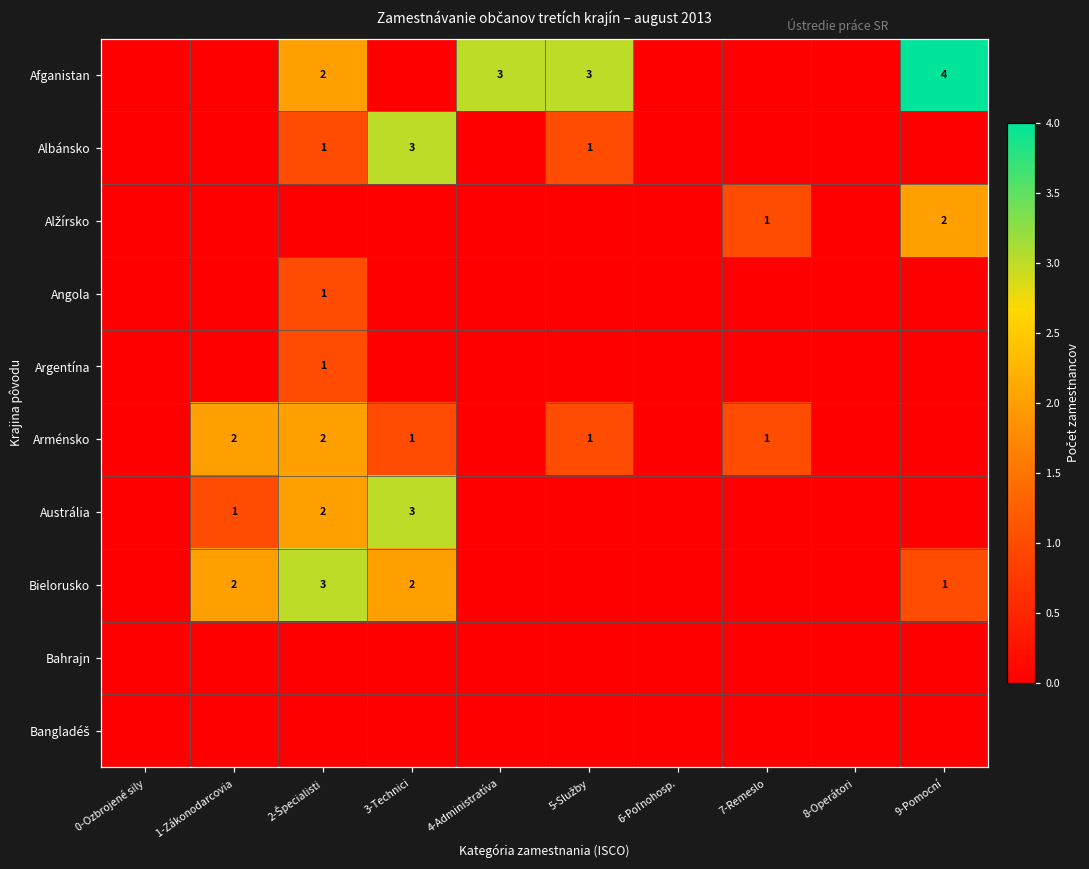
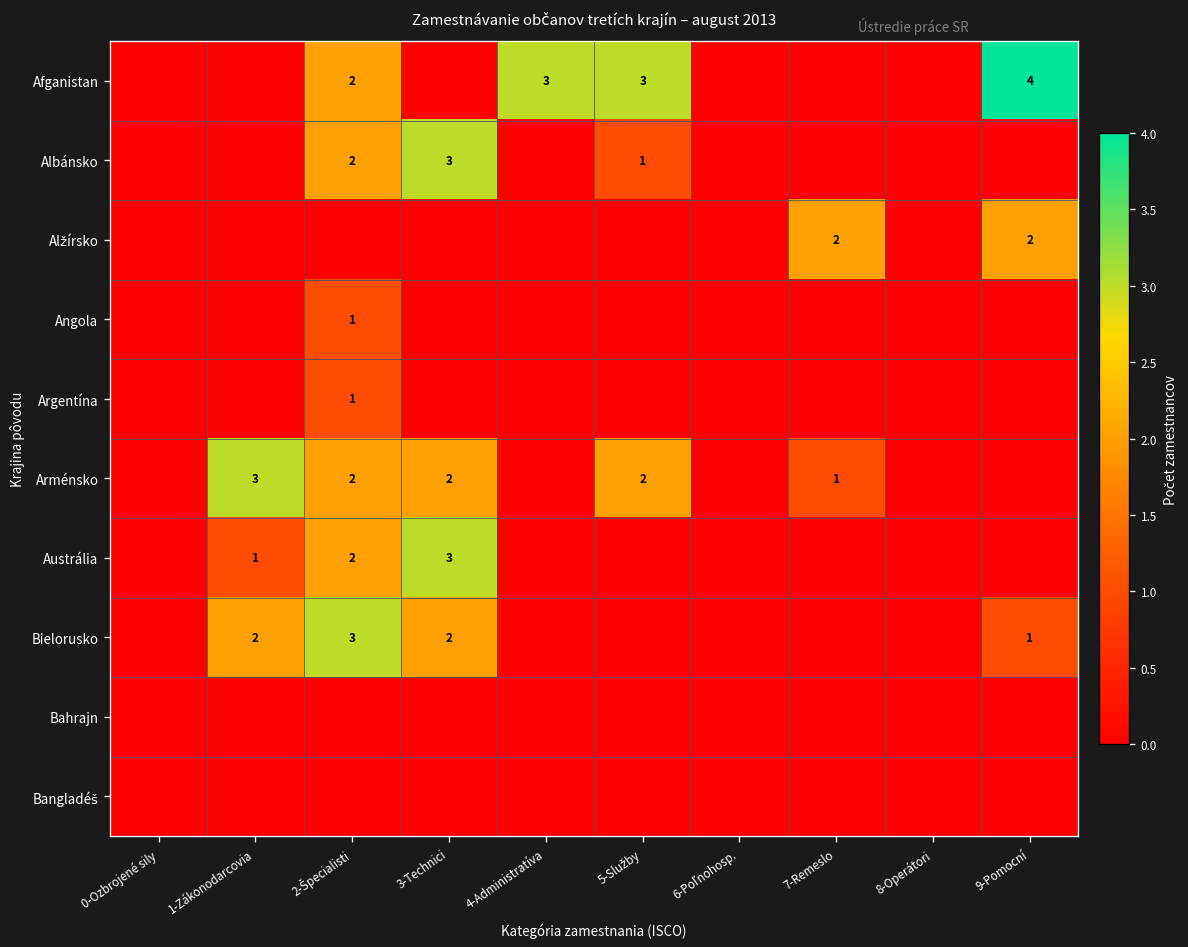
Albánsko, 2-Špecialisti: 1 -> 2
Alžírsko, 7-Remeslo: 1 -> 2
Arménsko, 1-Zákonodarcovia: 2 -> 3
Arménsko, 3-Technici: 1 -> 2
Arménsko, 5-Služby: 1 -> 2
